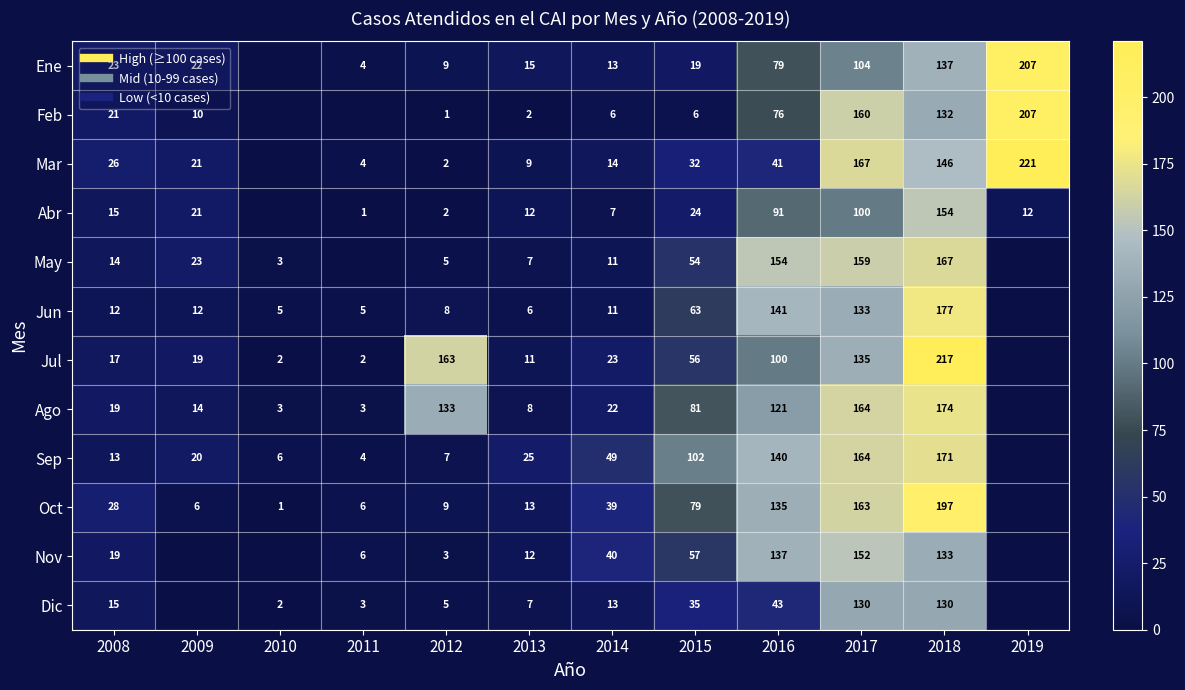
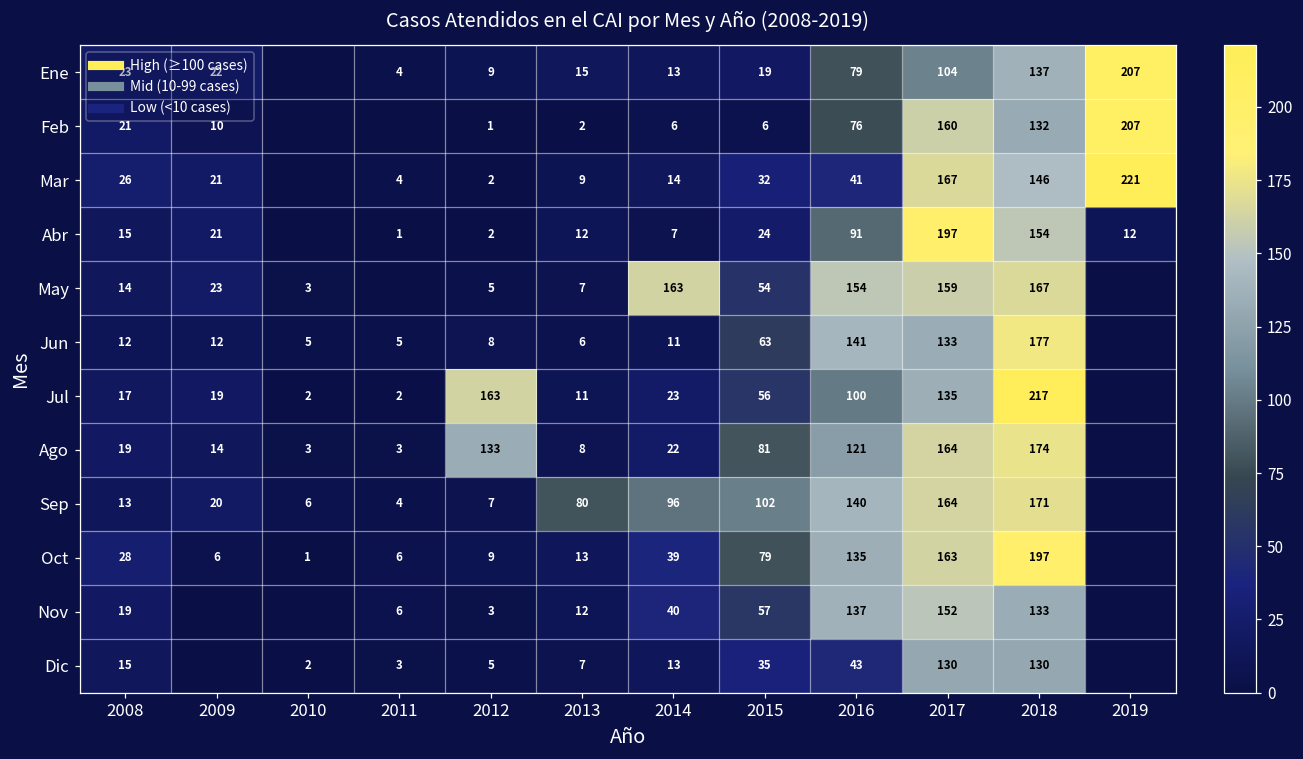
Abr, 2017: 100 -> 197
May, 2014: 11 -> 163
Sep, 2013: 25 -> 80
Sep, 2014: 49 -> 96
